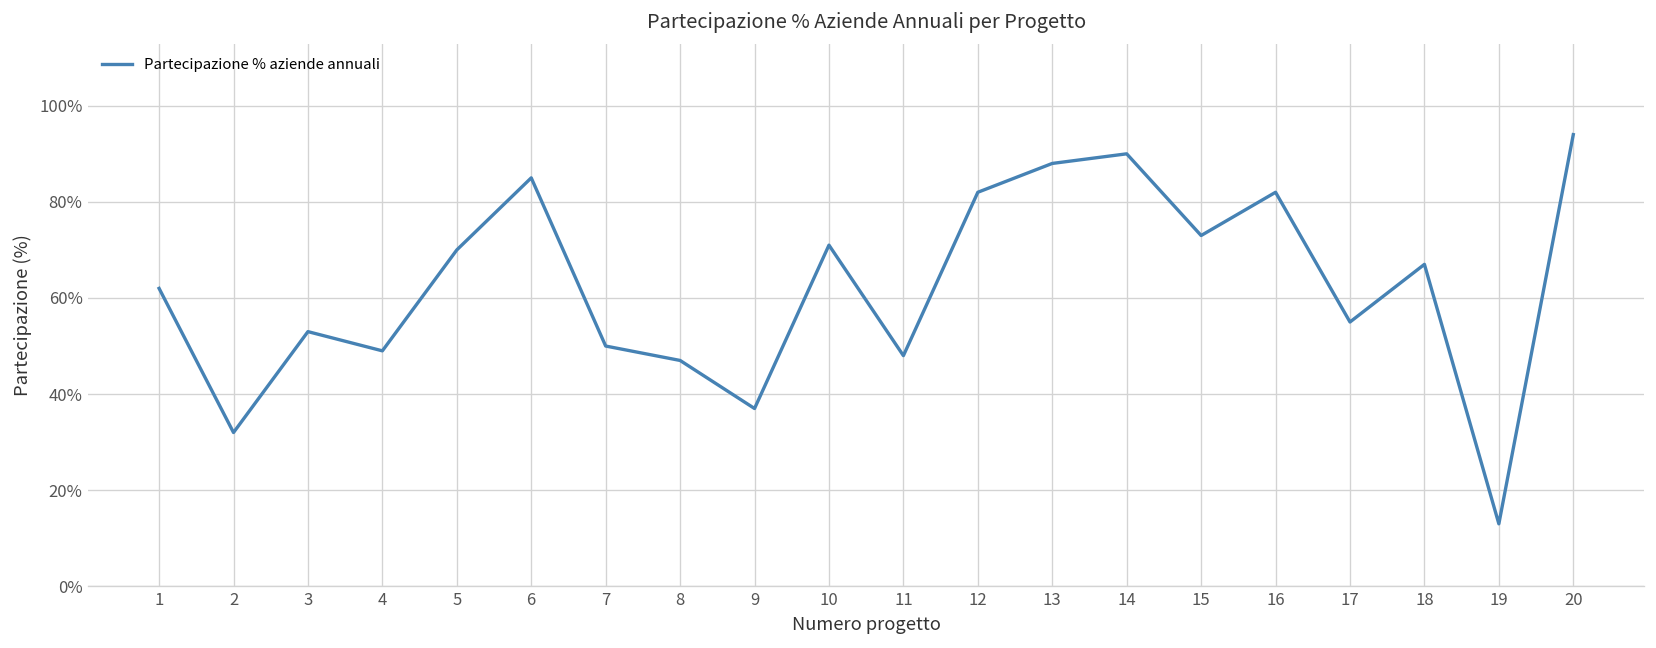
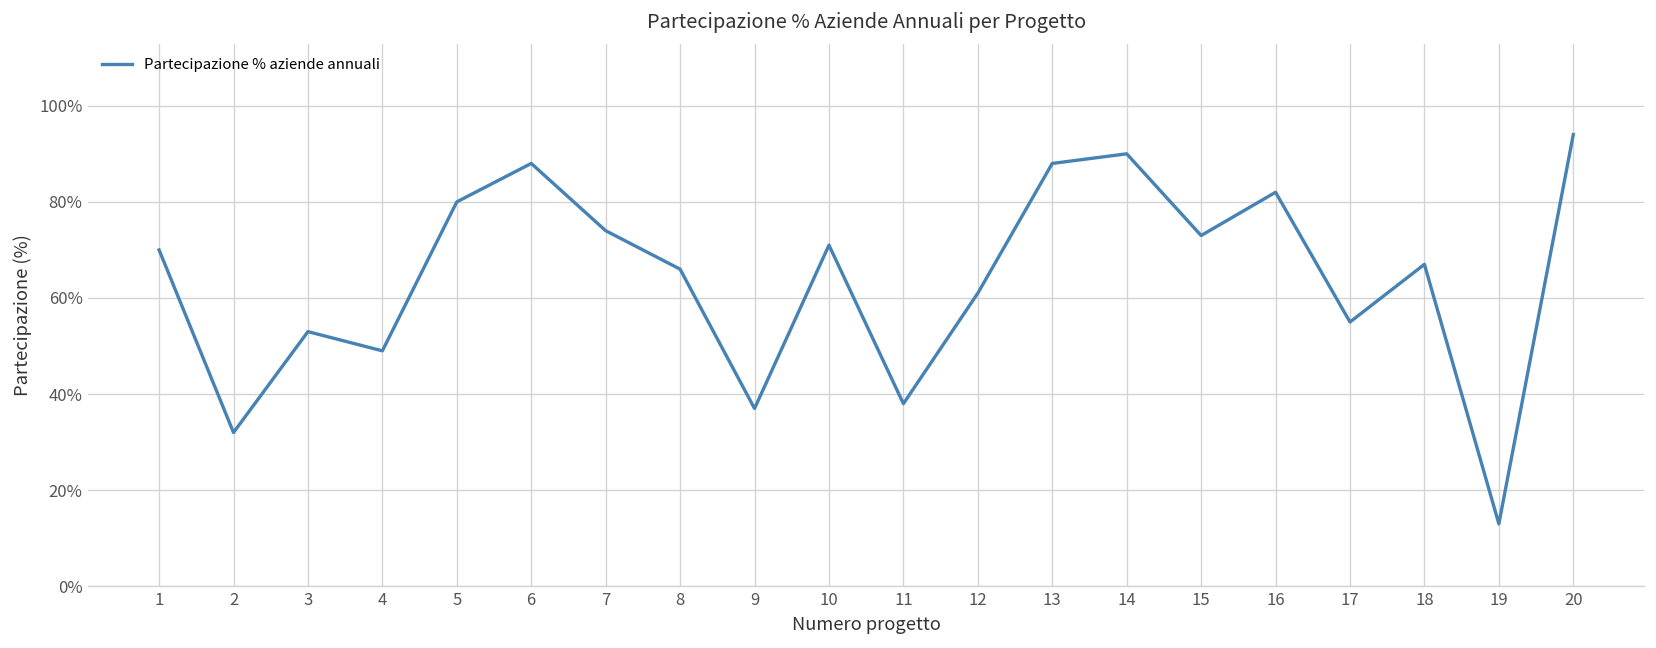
1: 62% -> 70%
5: 70% -> 80%
6: 85% -> 88%
7: 50% -> 74%
8: 47% -> 66%
11: 48% -> 38%
12: 82% -> 61%
